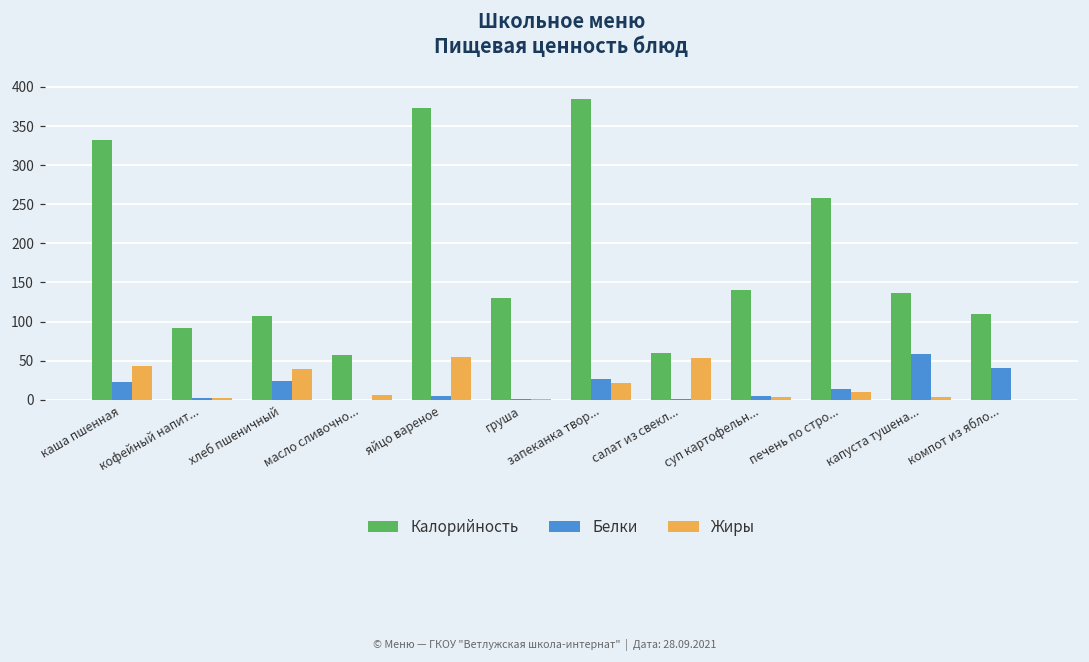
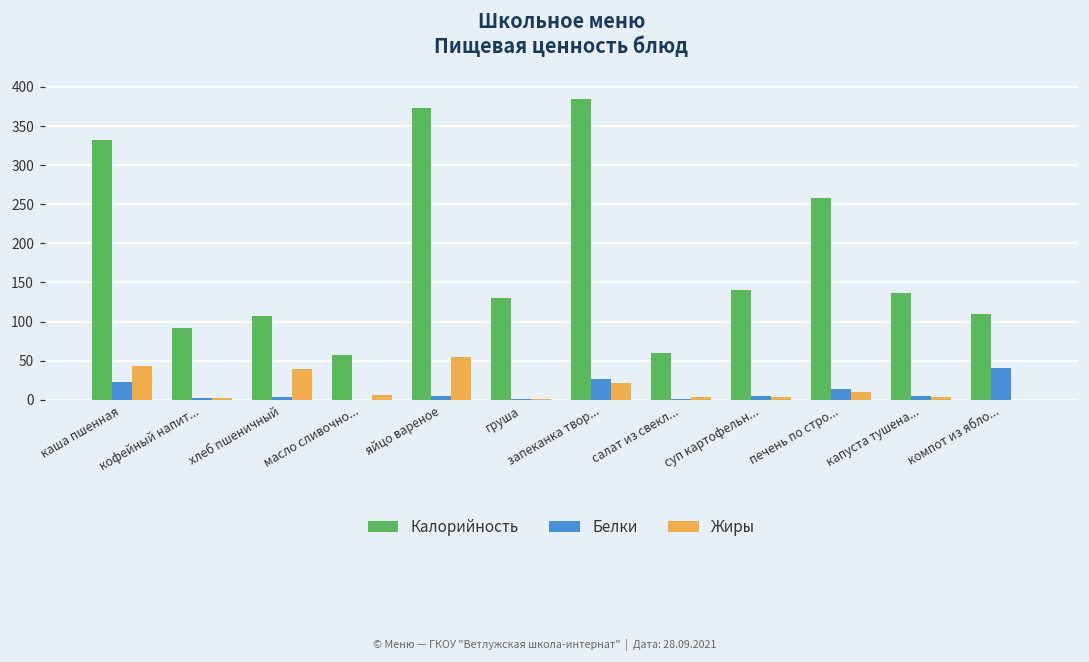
Белки, хлеб пшеничный: 20 -> 0
Жиры, салат из свекл...: 50 -> 0
Белки, капуста тушена...: 60 -> 10
